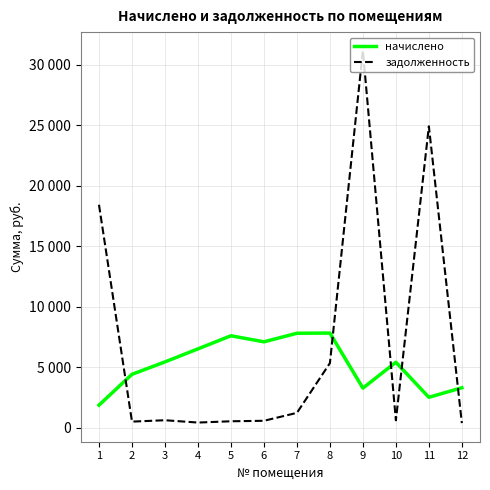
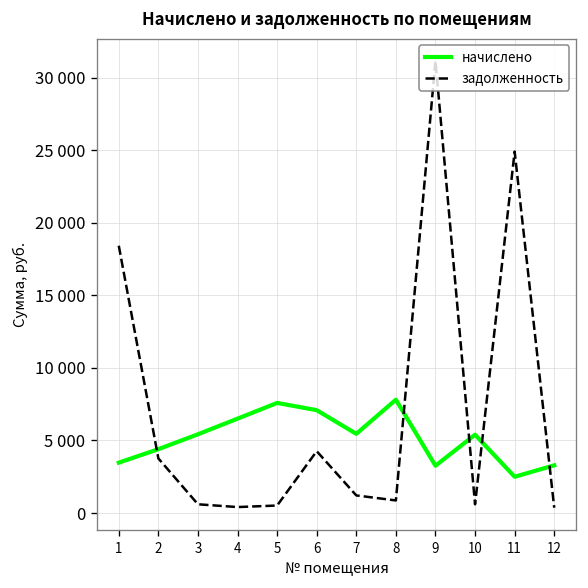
начислено, 1: 1900 -> 3500
задолженность, 2: 500 -> 3800
задолженность, 6: 600 -> 4300
начислено, 7: 7800 -> 5500
задолженность, 8: 5300 -> 900
